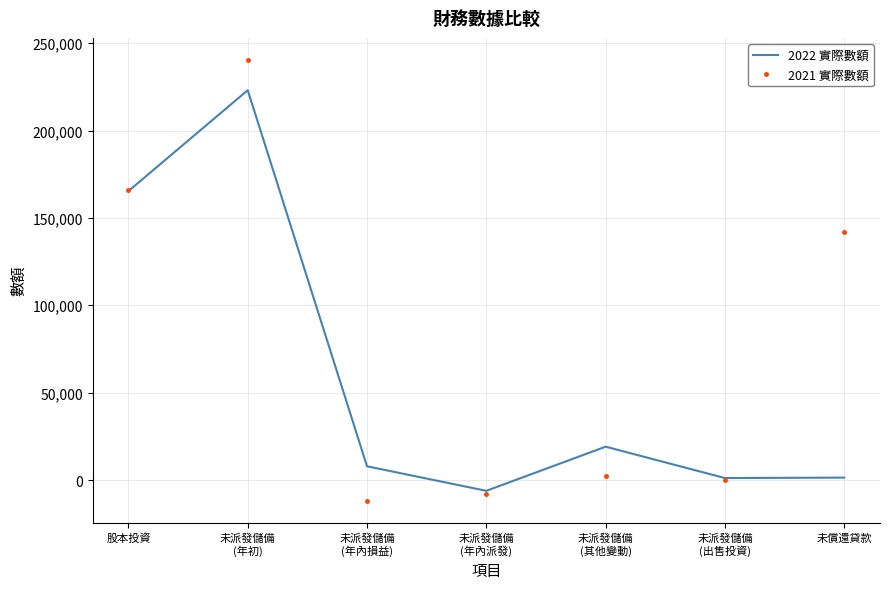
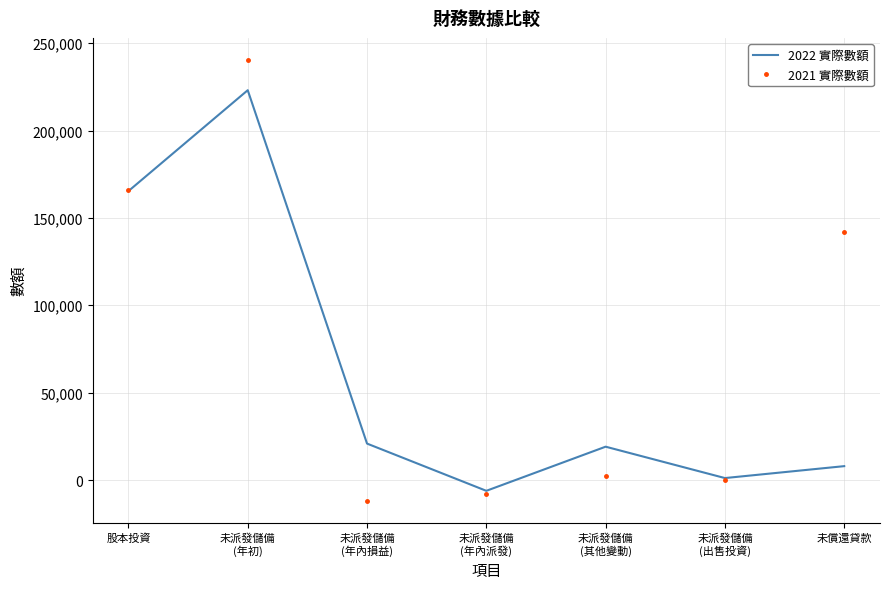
2022 實際數額, 未派發儲備 (年內損益): 8,000 -> 21,000
2022 實際數額, 未償還貸款: 1,000 -> 8,000
